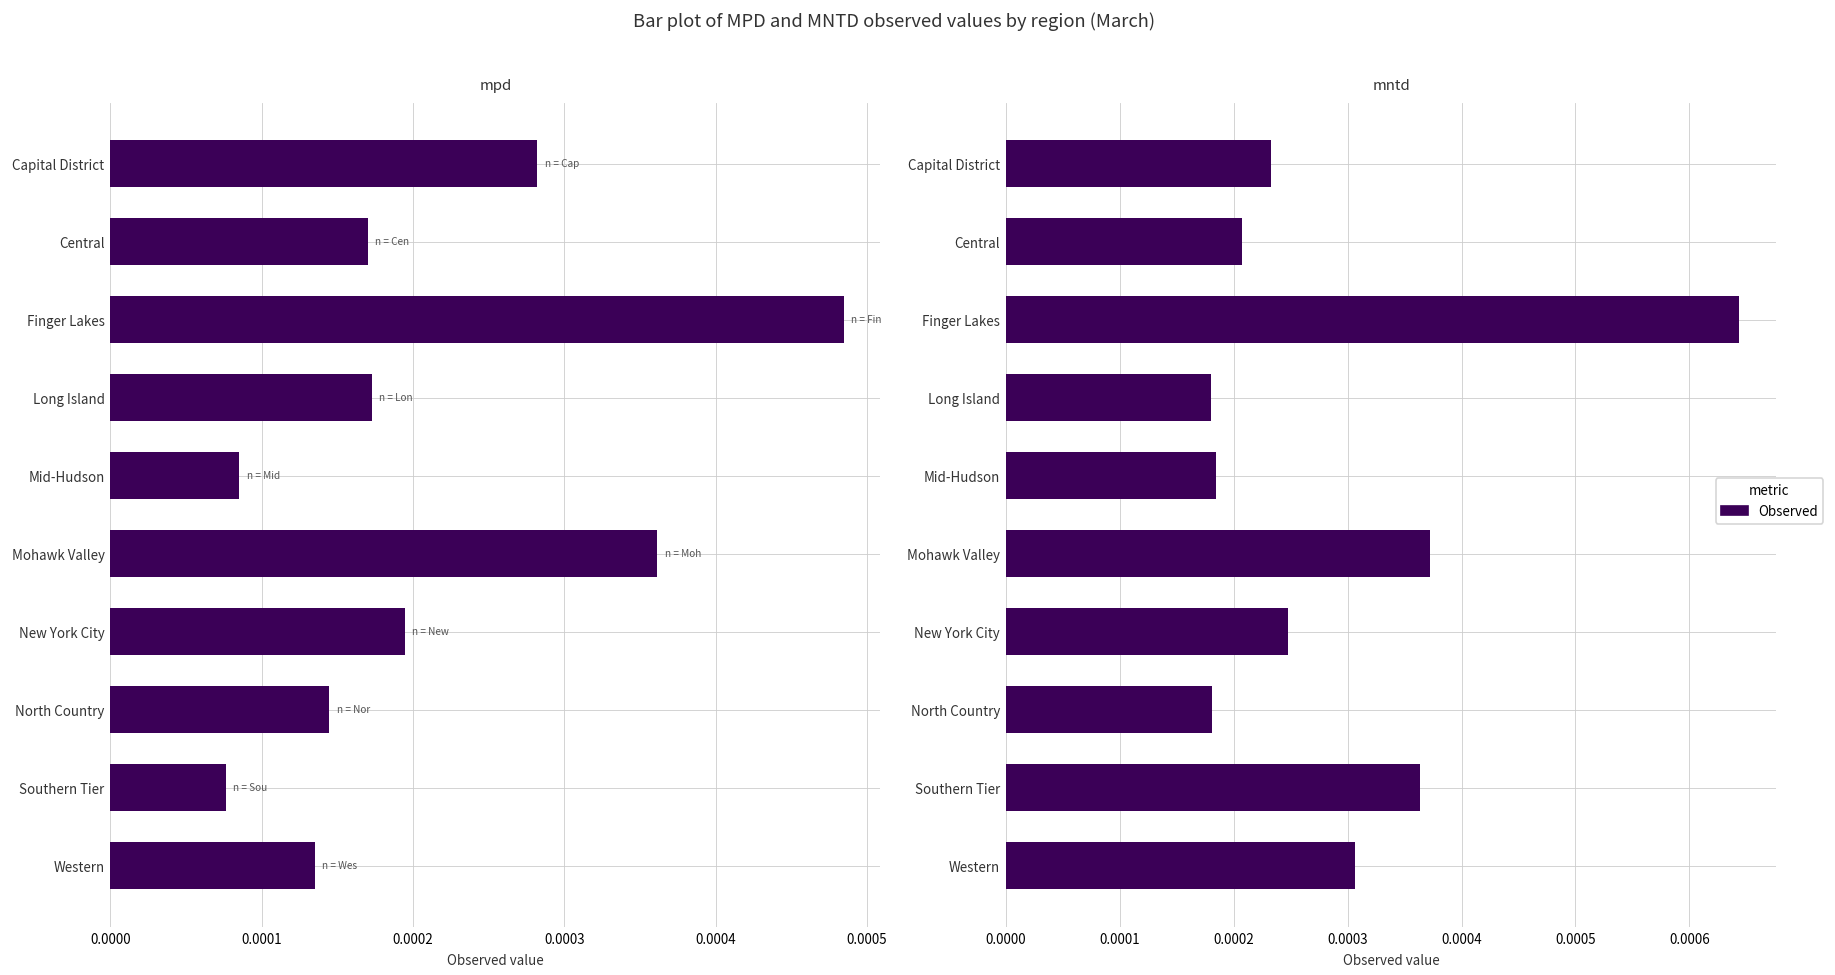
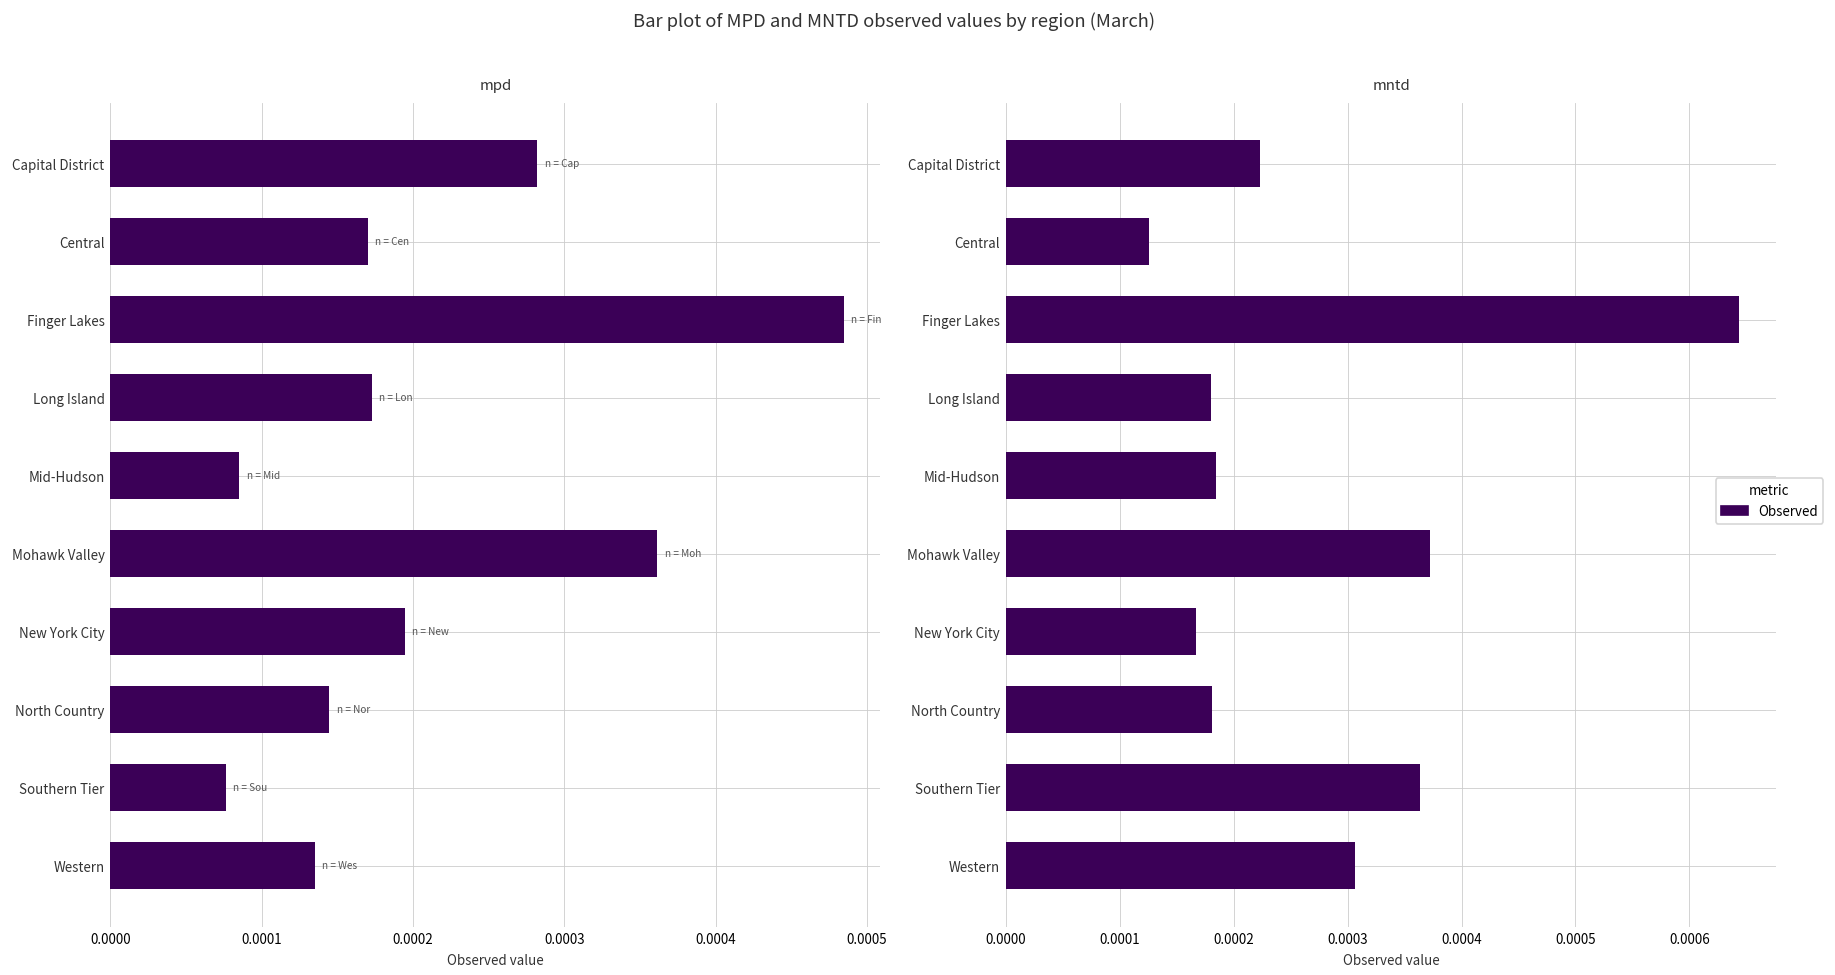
mntd, Capital District: 0.00023 -> 0.00022
mntd, Central: 0.00021 -> 0.00013
mntd, New York City: 0.00025 -> 0.00017
